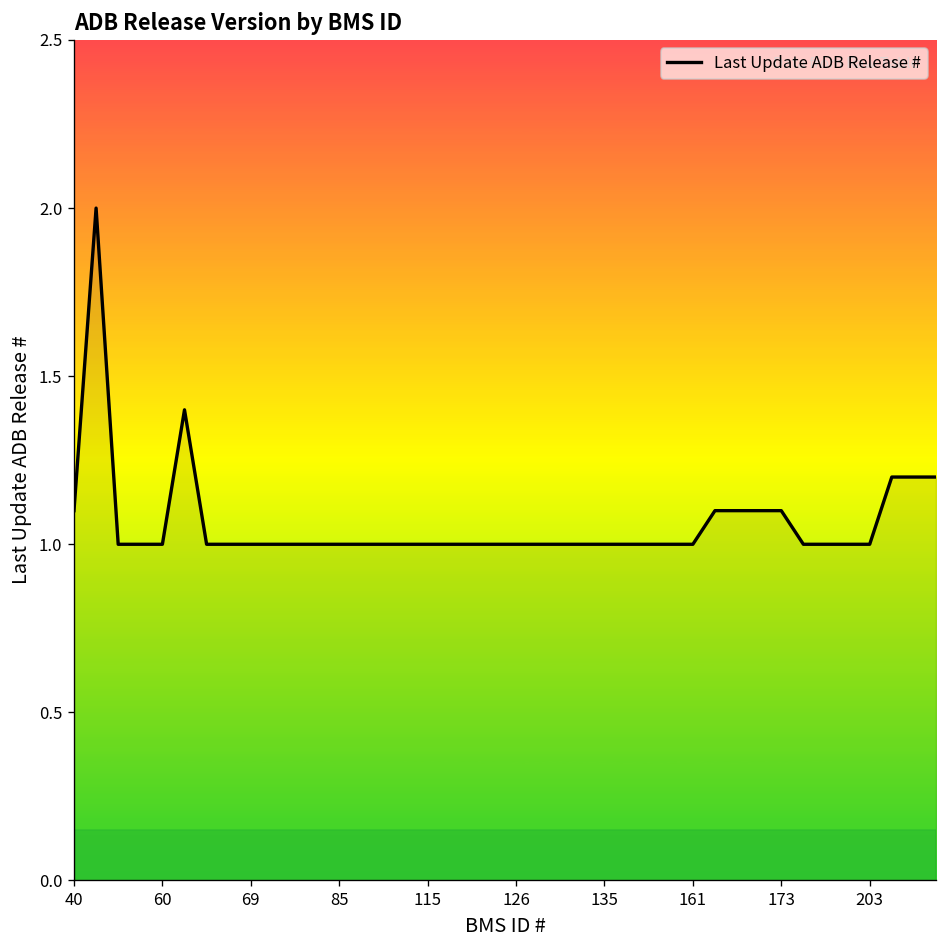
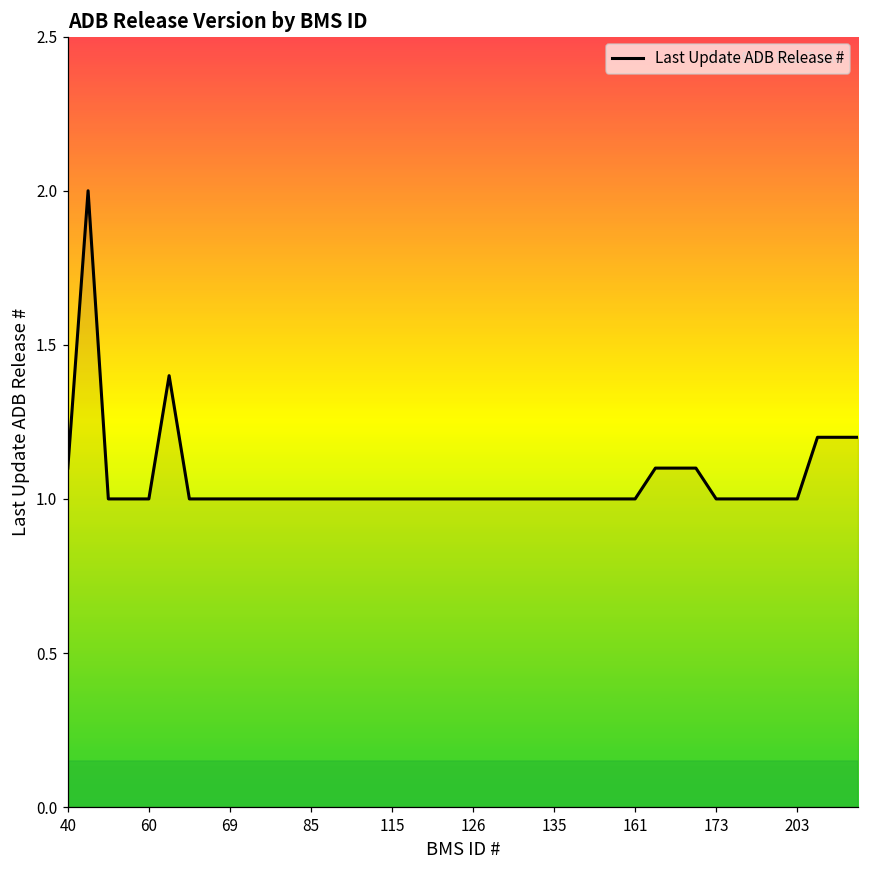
173: 1.1 -> 1.0
